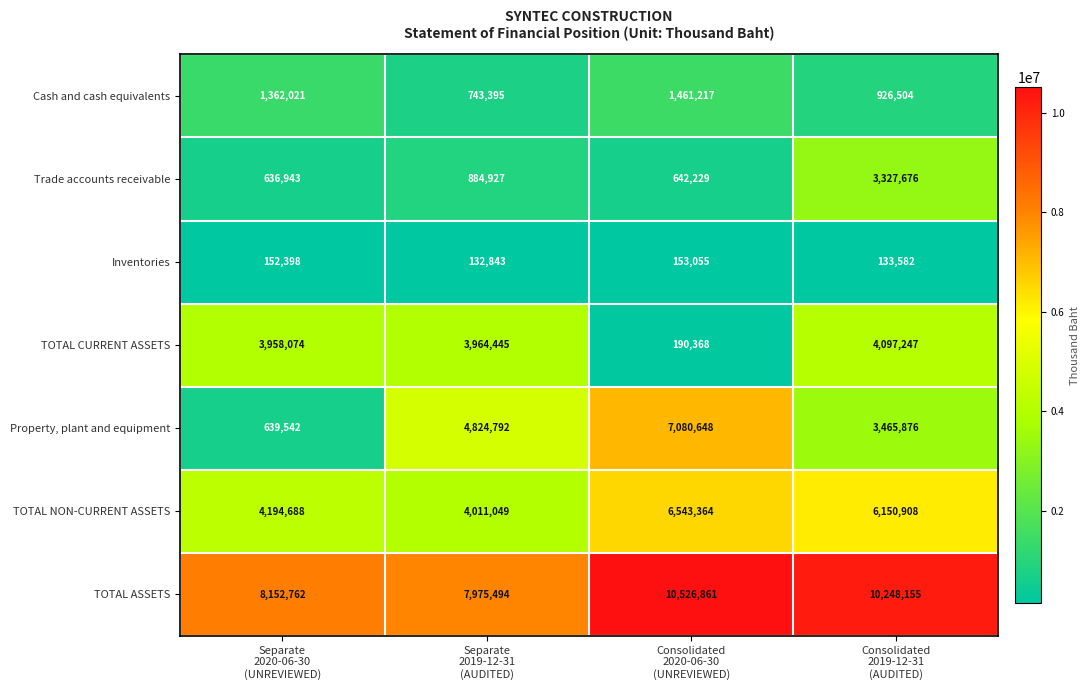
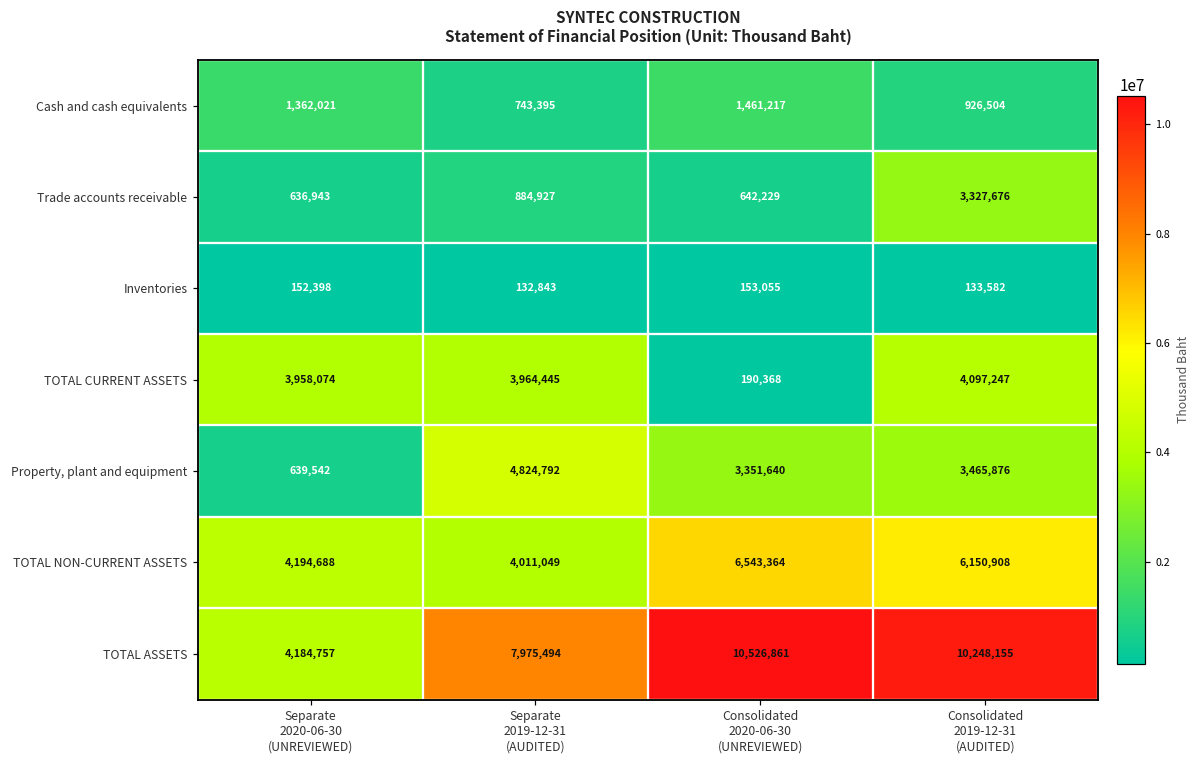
Property, plant and equipment, Consolidated 2020-06-30 (UNREVIEWED): 7,080,648 -> 3,351,640
TOTAL ASSETS, Separate 2020-06-30 (UNREVIEWED): 8,152,762 -> 4,184,757
